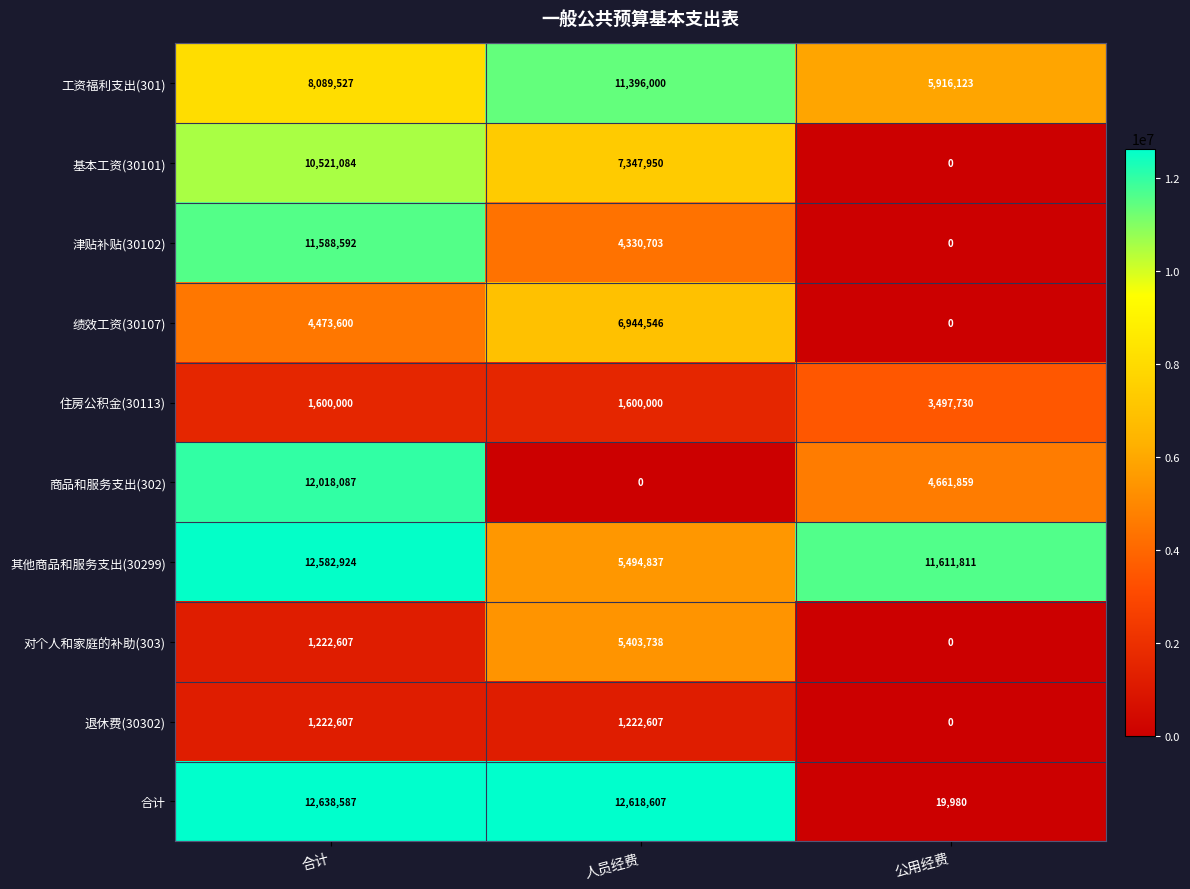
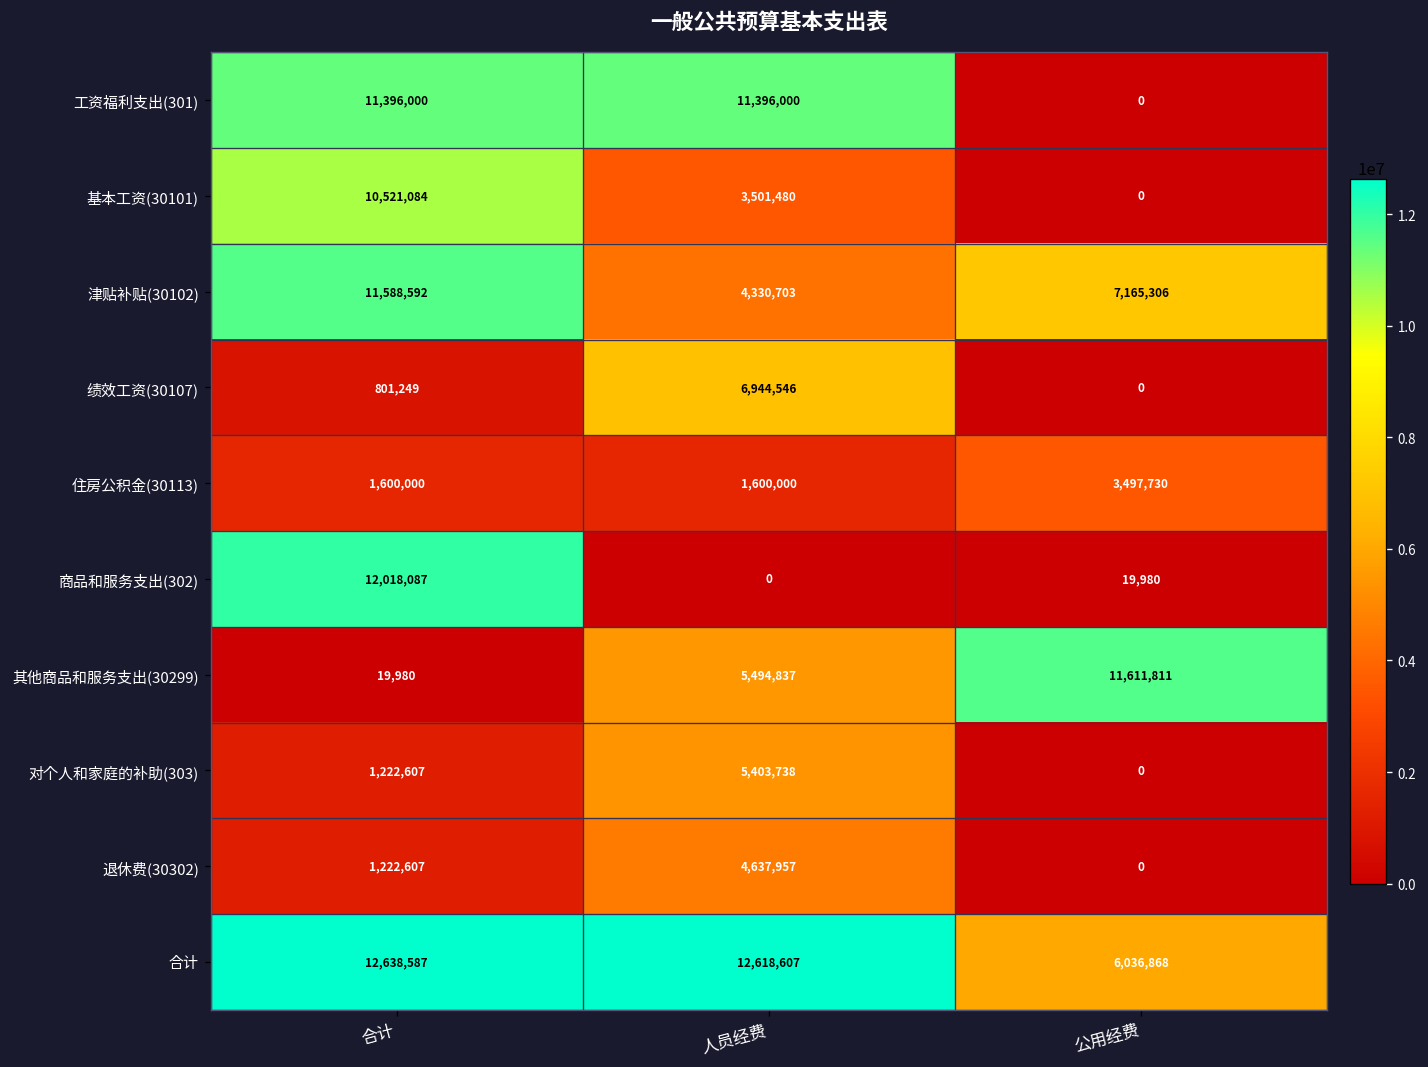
工资福利支出(301), 合计: 8,089,527 -> 11,396,000
工资福利支出(301), 公用经费: 5,916,123 -> 0
基本工资(30101), 人员经费: 7,347,950 -> 3,501,480
津贴补贴(30102), 公用经费: 0 -> 7,165,306
绩效工资(30107), 合计: 4,473,600 -> 801,249
商品和服务支出(302), 公用经费: 4,661,859 -> 19,980
其他商品和服务支出(30299), 合计: 12,582,924 -> 19,980
退休费(30302), 人员经费: 1,222,607 -> 4,637,957
合计, 公用经费: 19,980 -> 6,036,868
